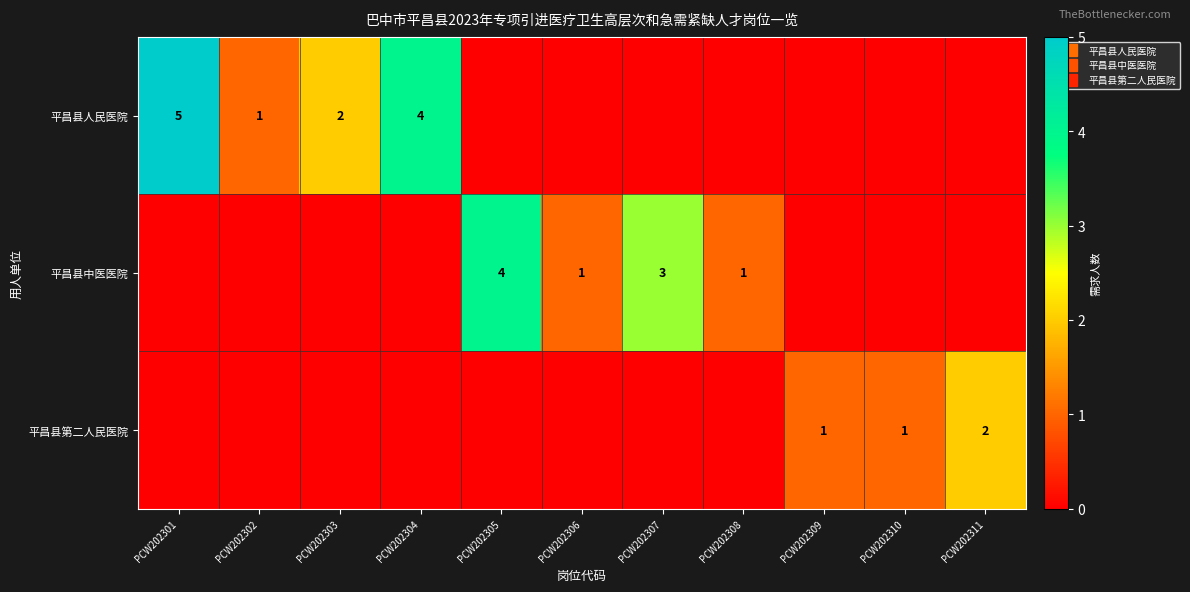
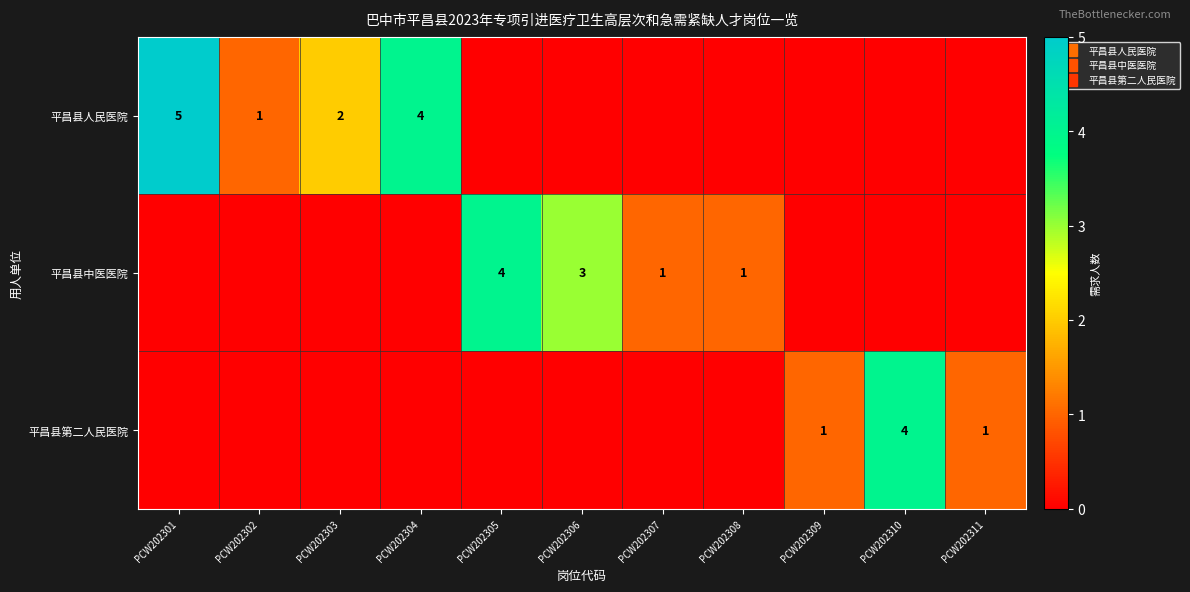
平昌县中医医院, PCW202306: 1 -> 3
平昌县中医医院, PCW202307: 3 -> 1
平昌县第二人民医院, PCW202310: 1 -> 4
平昌县第二人民医院, PCW202311: 2 -> 1
